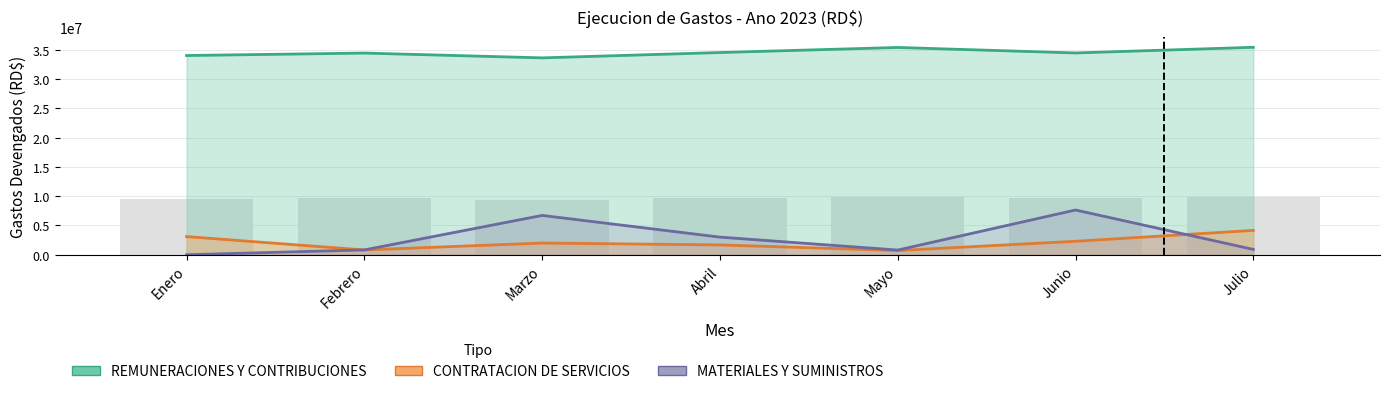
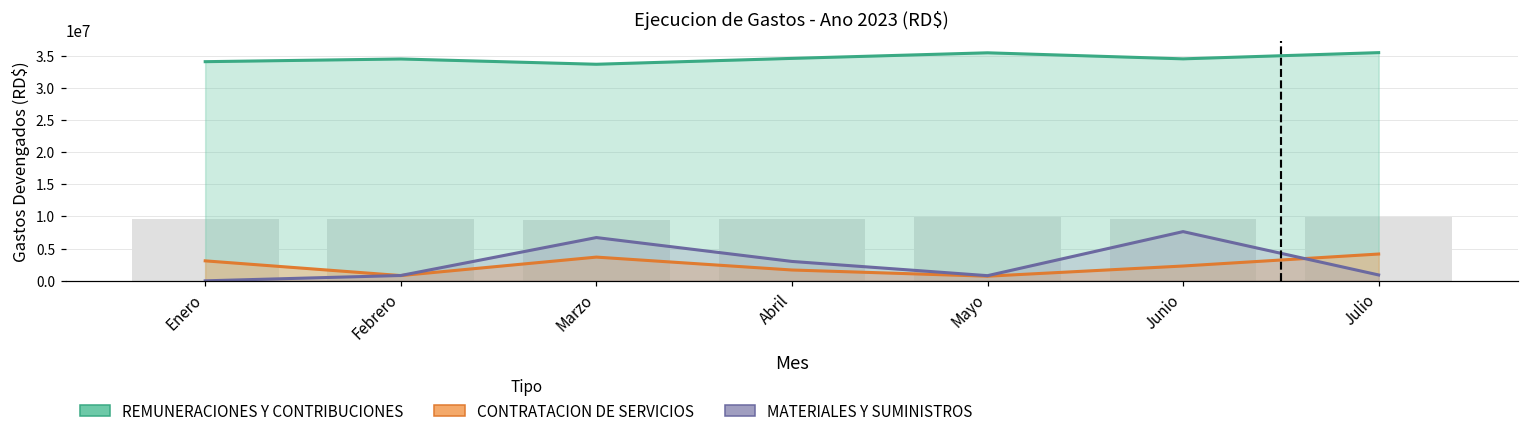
CONTRATACION DE SERVICIOS, Marzo: 2000000 -> 4000000
